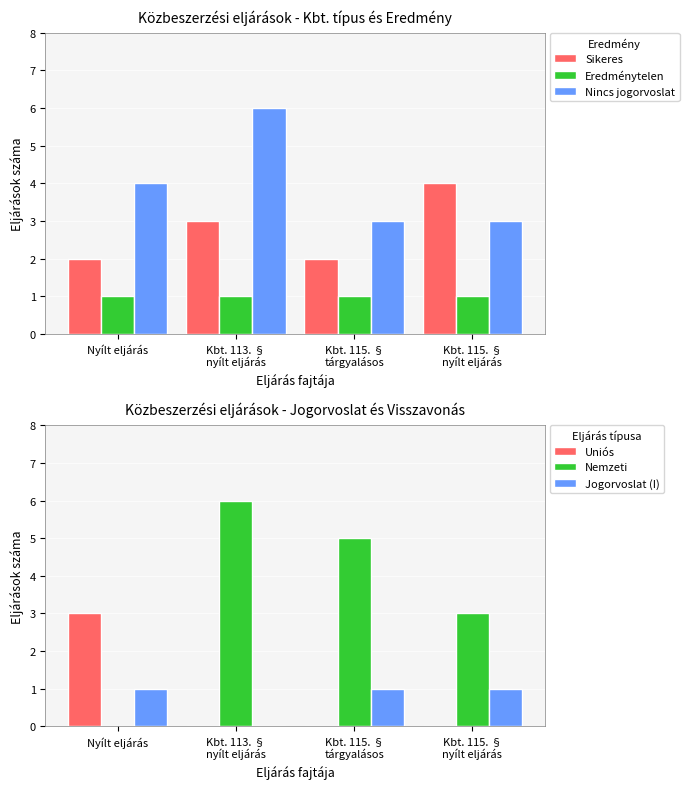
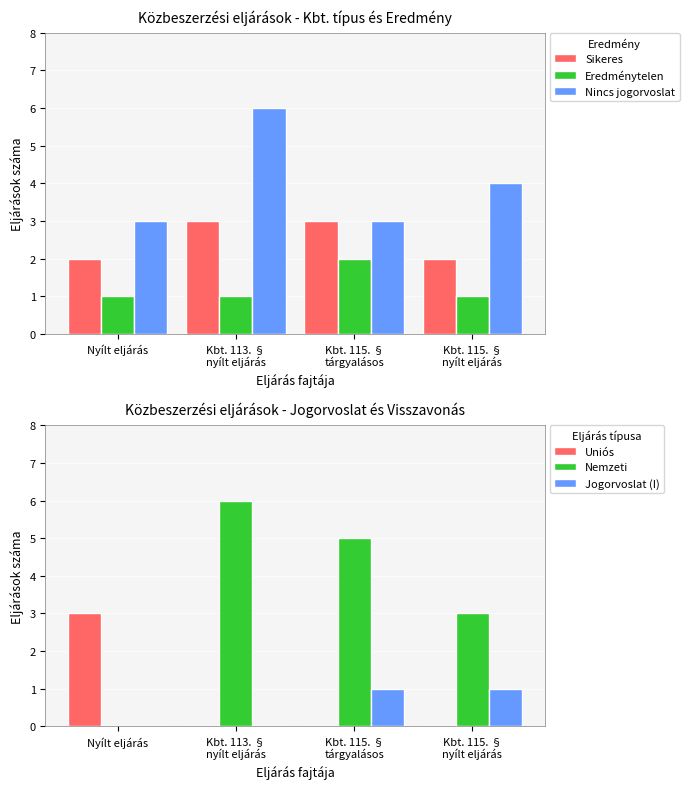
Közbeszerzési eljárások - Kbt. típus és Eredmény, Nincs jogorvoslat, Nyílt eljárás: 4 -> 3
Közbeszerzési eljárások - Kbt. típus és Eredmény, Sikeres, Kbt. 115. § tárgyalásos: 2 -> 3
Közbeszerzési eljárások - Kbt. típus és Eredmény, Eredménytelen, Kbt. 115. § tárgyalásos: 1 -> 2
Közbeszerzési eljárások - Kbt. típus és Eredmény, Sikeres, Kbt. 115. § nyílt eljárás: 4 -> 2
Közbeszerzési eljárások - Kbt. típus és Eredmény, Nincs jogorvoslat, Kbt. 115. § nyílt eljárás: 3 -> 4
Közbeszerzési eljárások - Jogorvoslat és Visszavonás, Jogorvoslat (I), Nyílt eljárás: 1 -> 0
